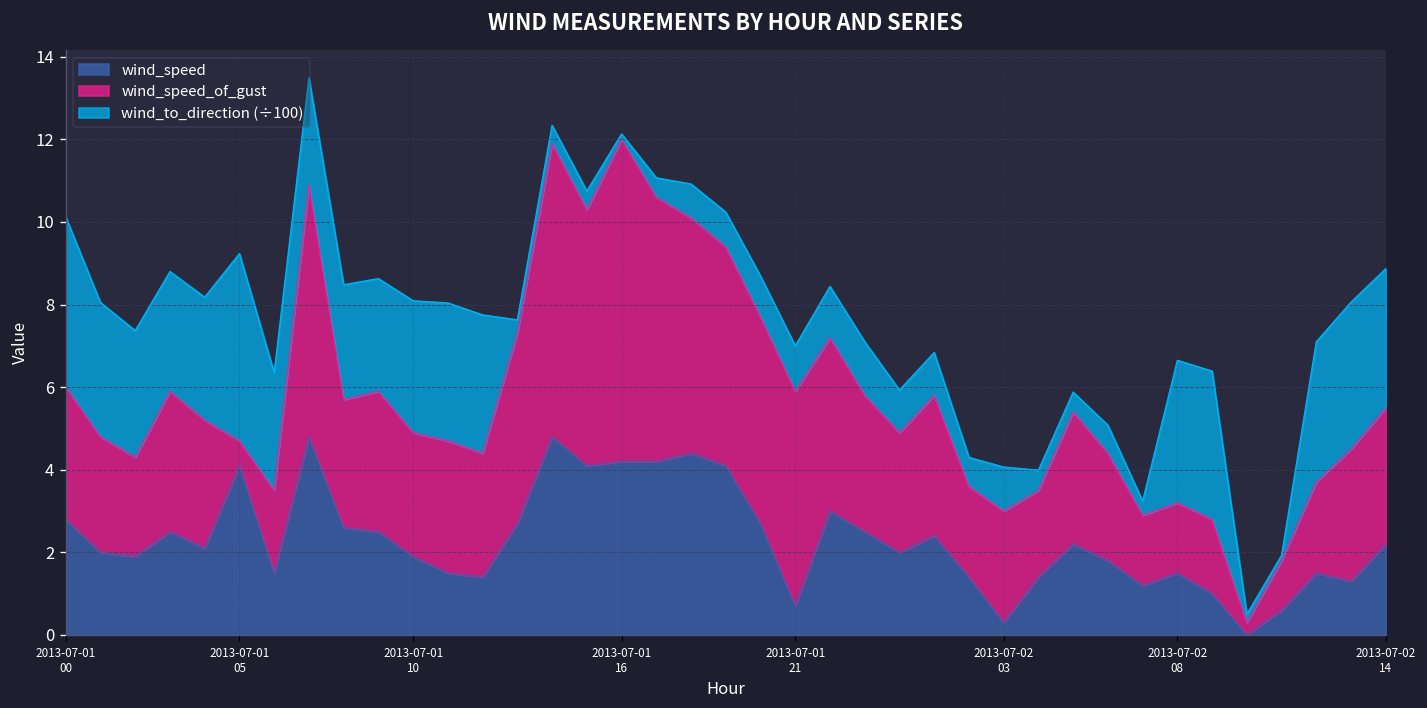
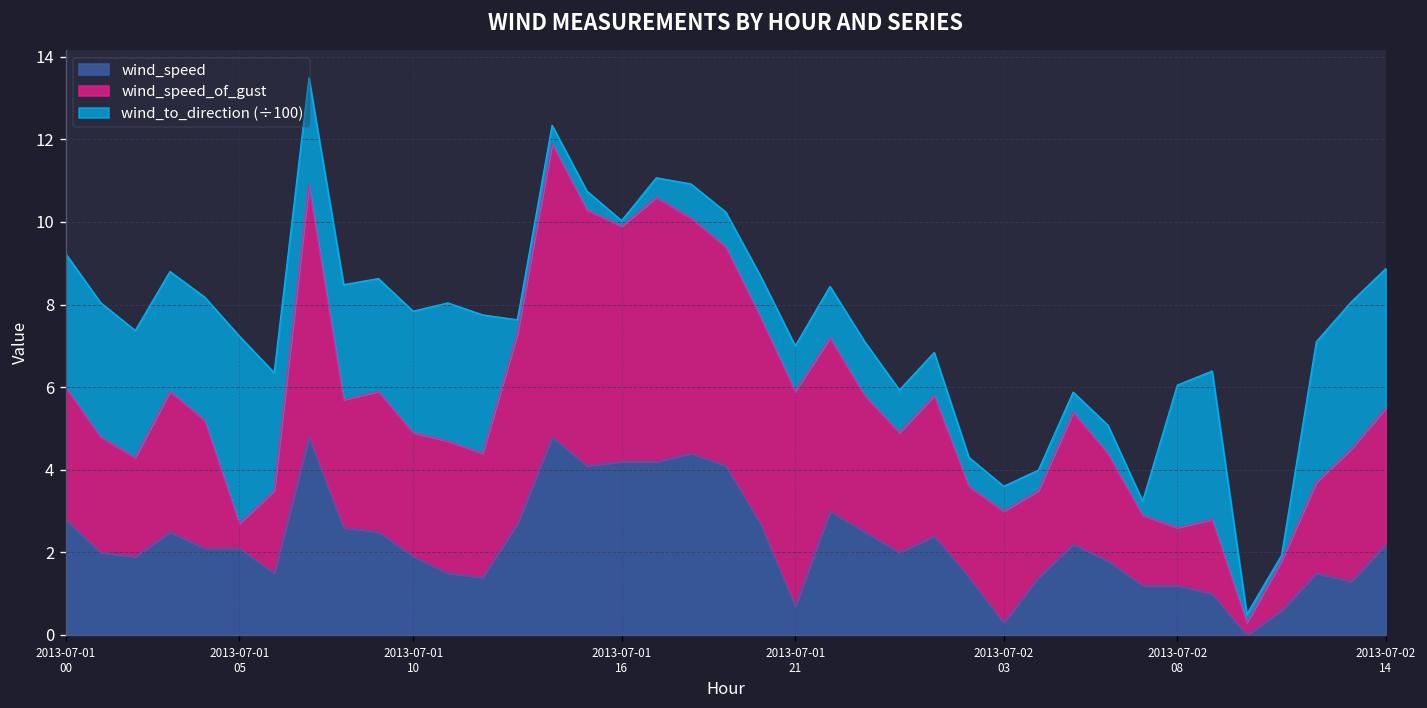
wind_to_direction (÷100), 2013-07-01 00: 4.1 -> 3.2
wind_speed, 2013-07-01 05: 4.1 -> 2.1
wind_to_direction (÷100), 2013-07-01 10: 3.2 -> 2.9
wind_speed_of_gust, 2013-07-01 16: 7.8 -> 5.7
wind_to_direction (÷100), 2013-07-02 03: 1.1 -> 0.6
wind_speed, 2013-07-02 08: 1.5 -> 1.2
wind_speed_of_gust, 2013-07-02 08: 1.7 -> 1.4
